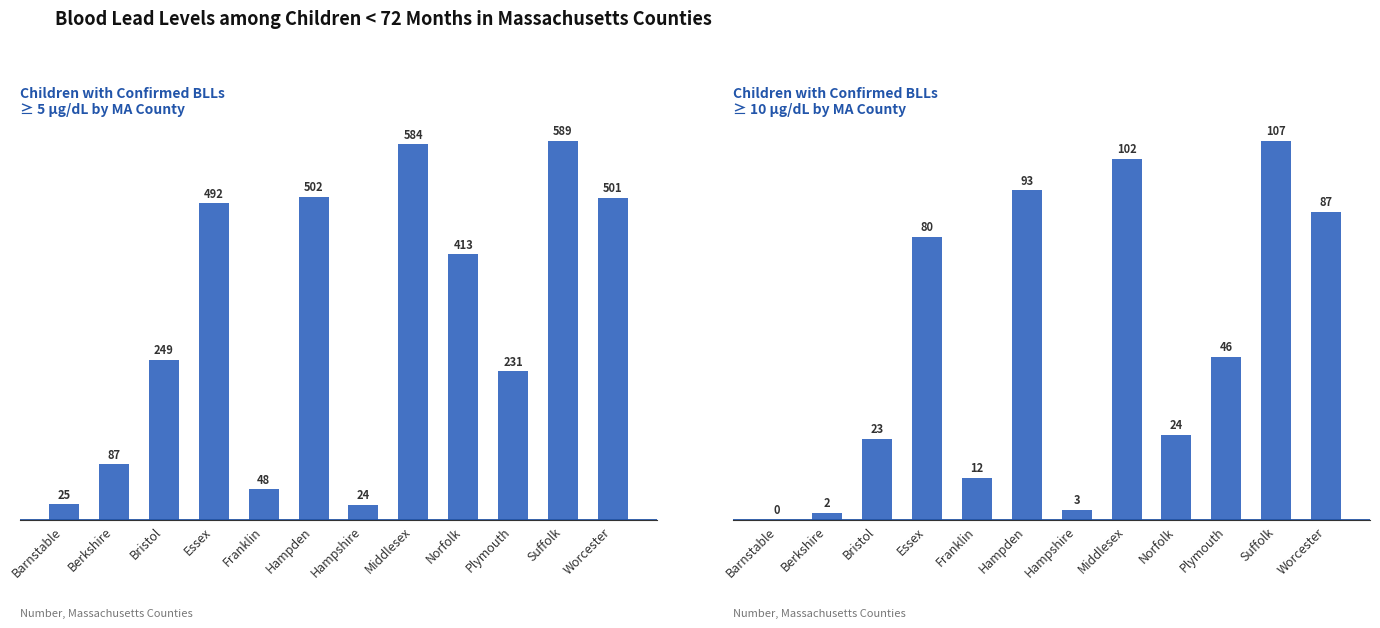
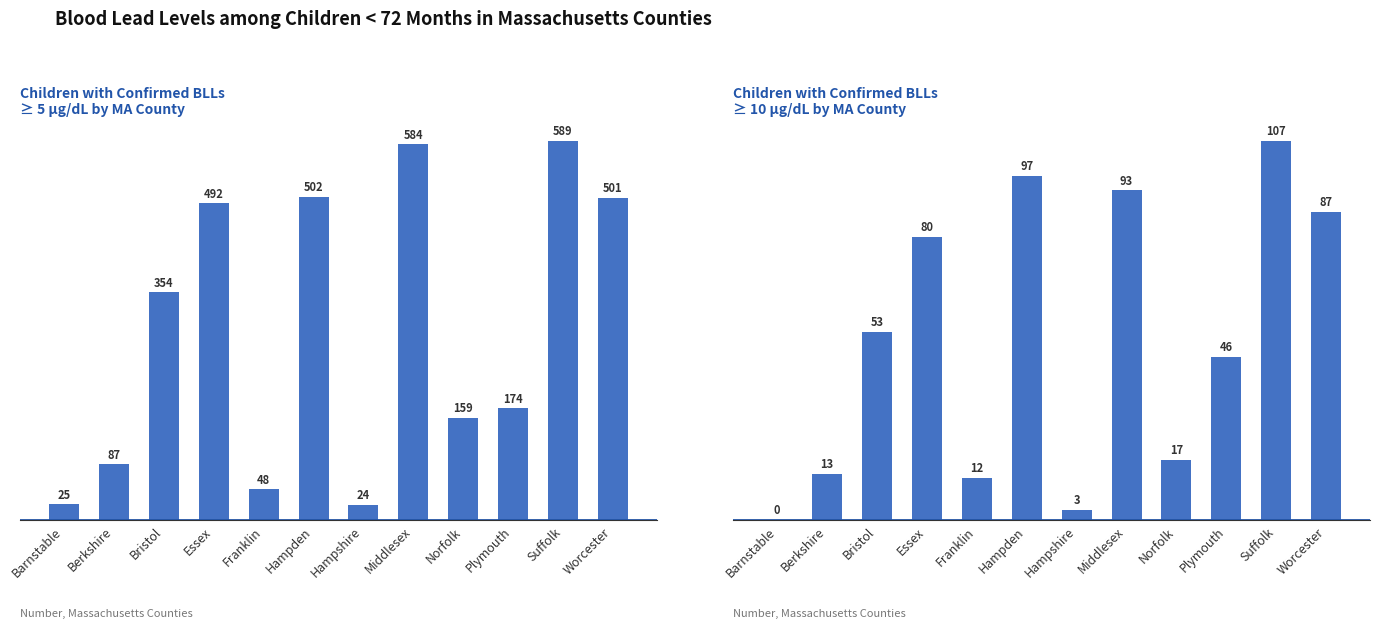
Children with Confirmed BLLs ≥ 5 µg/dL by MA County, Bristol: 249 -> 354
Children with Confirmed BLLs ≥ 5 µg/dL by MA County, Norfolk: 413 -> 159
Children with Confirmed BLLs ≥ 5 µg/dL by MA County, Plymouth: 231 -> 174
Children with Confirmed BLLs ≥ 10 µg/dL by MA County, Berkshire: 2 -> 13
Children with Confirmed BLLs ≥ 10 µg/dL by MA County, Bristol: 23 -> 53
Children with Confirmed BLLs ≥ 10 µg/dL by MA County, Hampden: 93 -> 97
Children with Confirmed BLLs ≥ 10 µg/dL by MA County, Middlesex: 102 -> 93
Children with Confirmed BLLs ≥ 10 µg/dL by MA County, Norfolk: 24 -> 17
